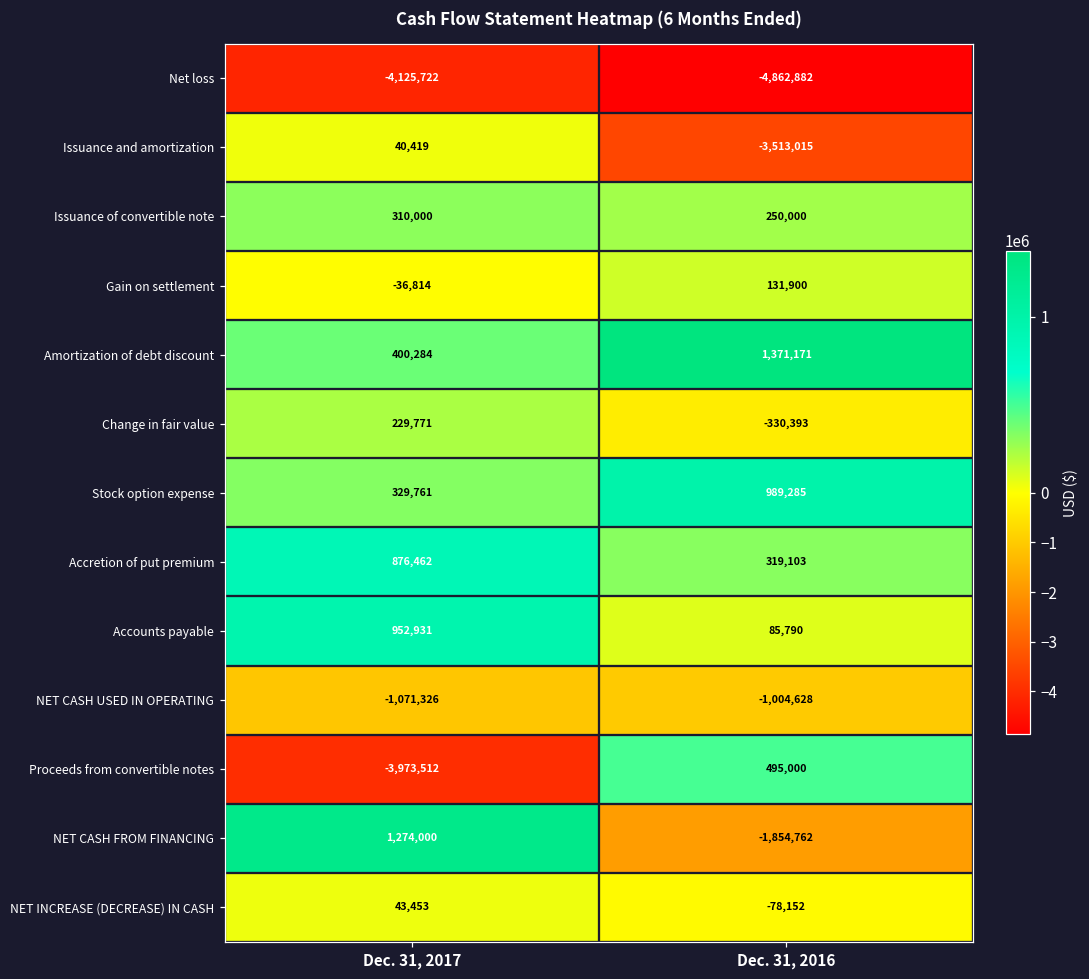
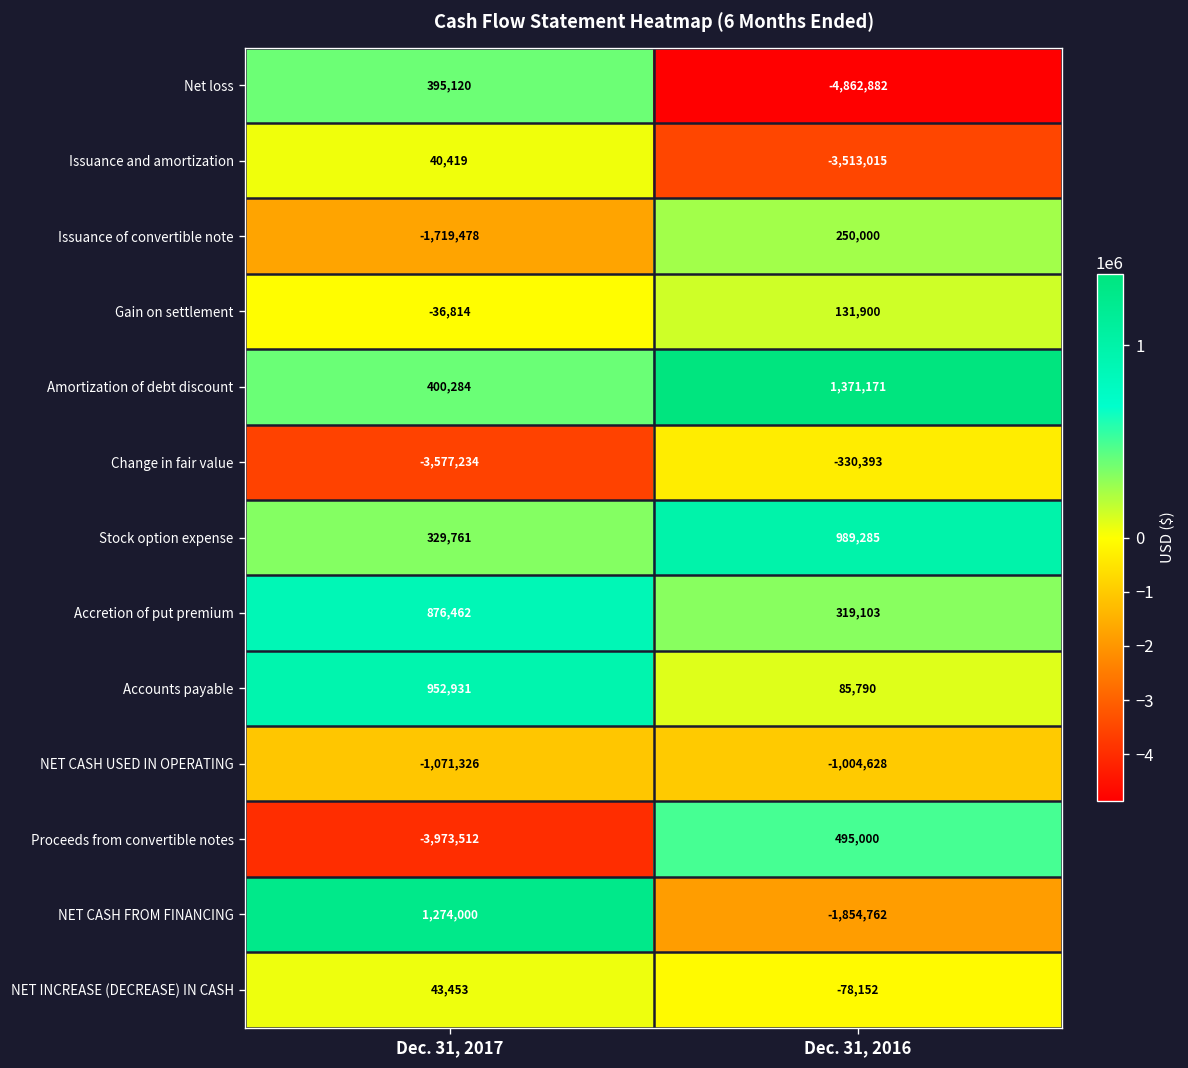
Net loss, Dec. 31, 2017: -4,125,722 -> 395,120
Issuance of convertible note, Dec. 31, 2017: 310,000 -> -1,719,478
Change in fair value, Dec. 31, 2017: 229,771 -> -3,577,234
